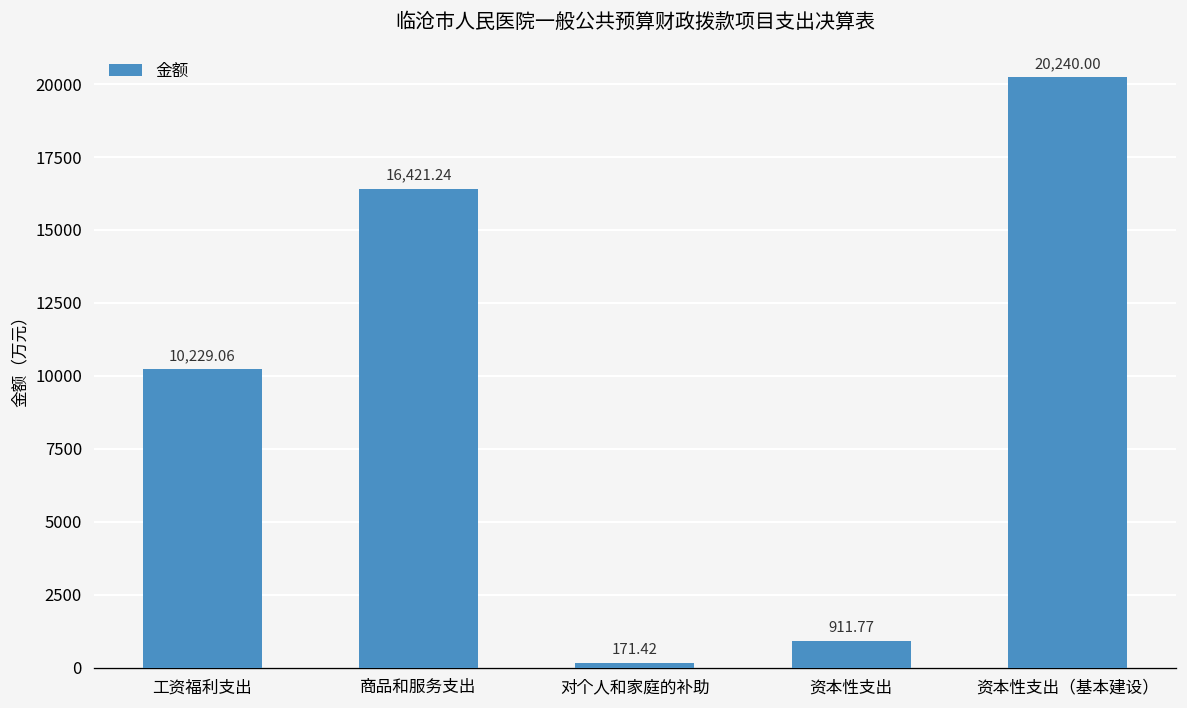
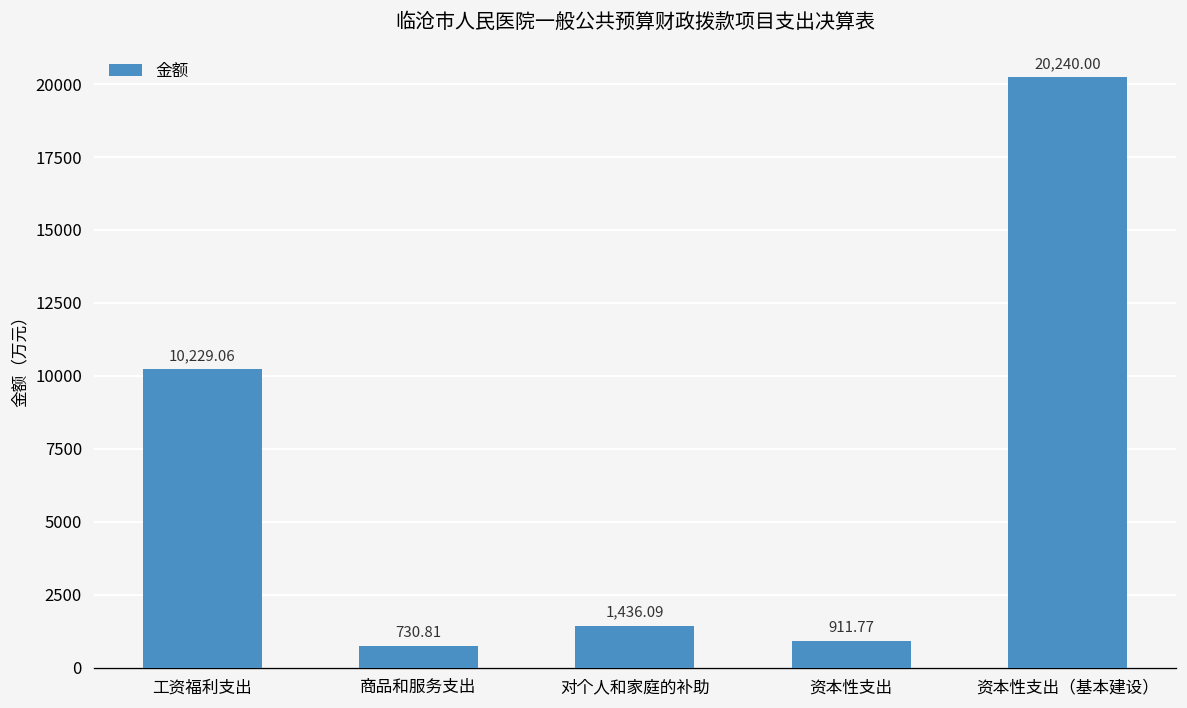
商品和服务支出: 16,421.24 -> 730.81
对个人和家庭的补助: 171.42 -> 1,436.09
